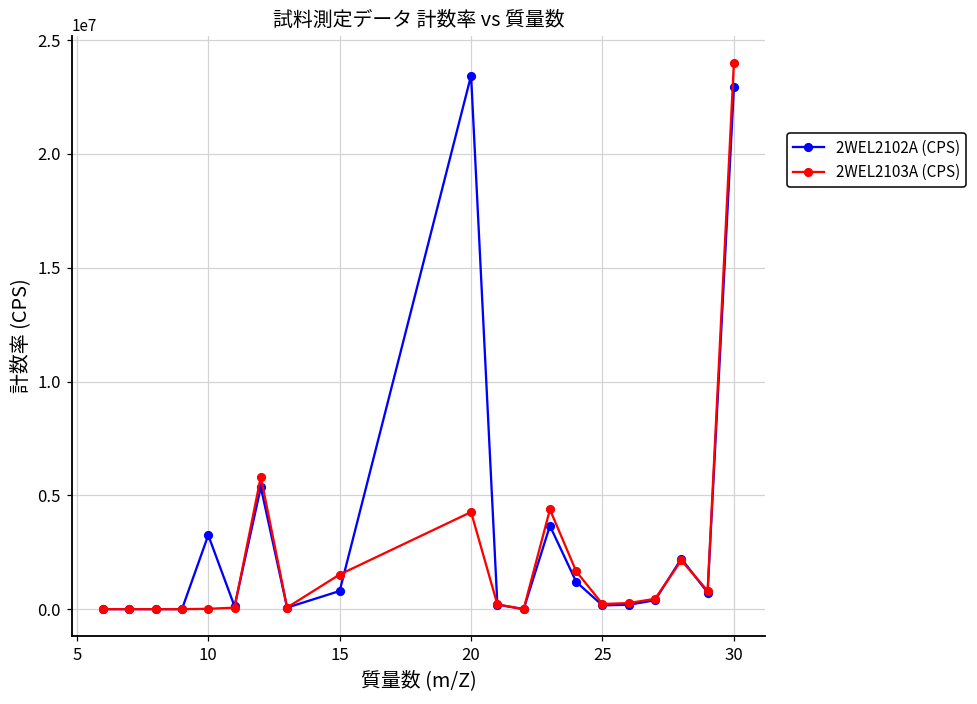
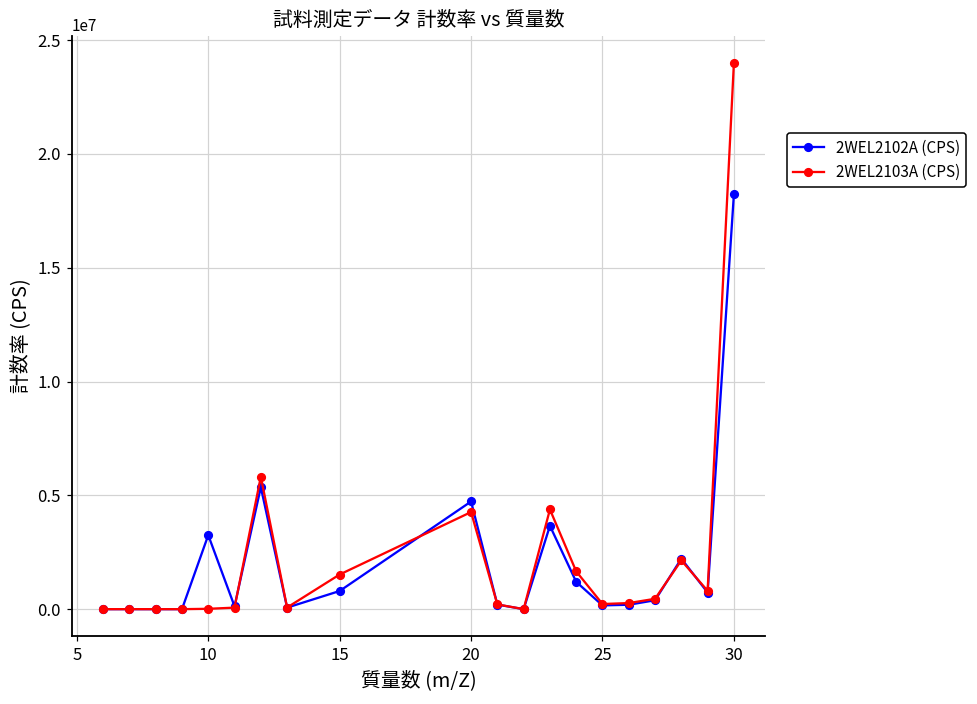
2WEL2102A (CPS), 20: 23400000 -> 4700000
2WEL2102A (CPS), 30: 22900000 -> 18200000
